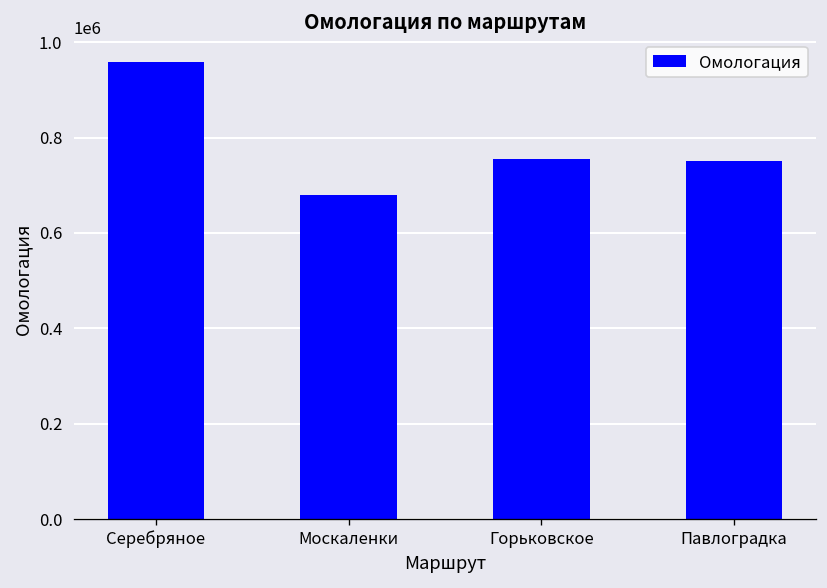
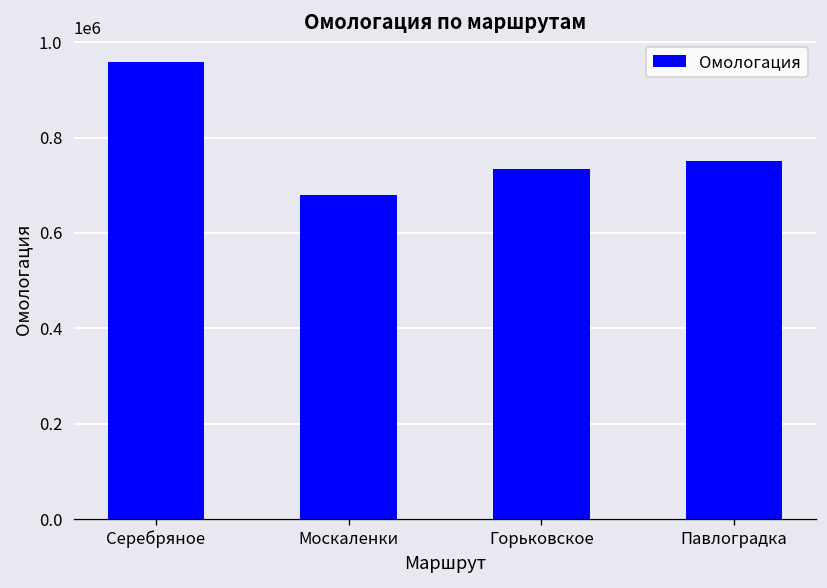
Горьковское: 750000 -> 730000
